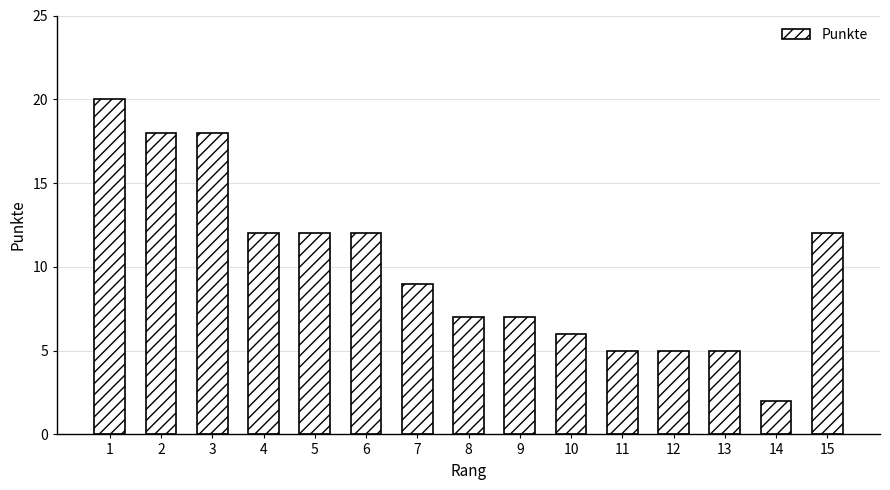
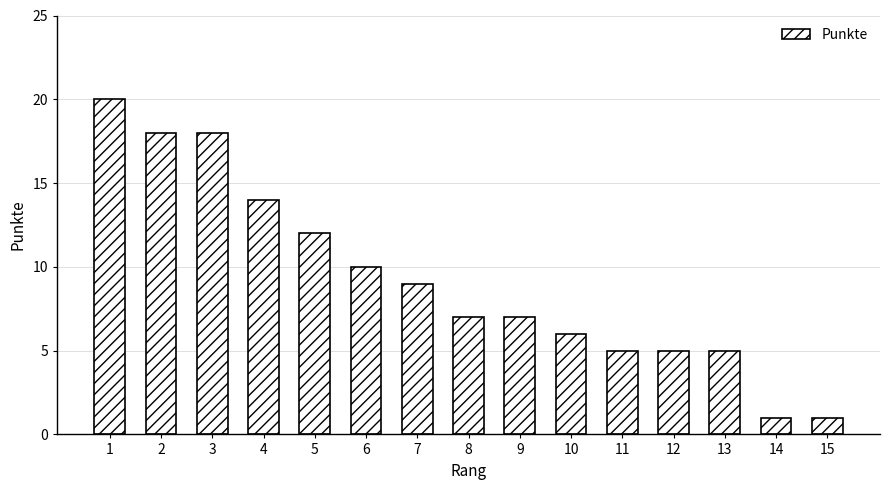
4: 12 -> 14
6: 12 -> 10
14: 2 -> 1
15: 12 -> 1
